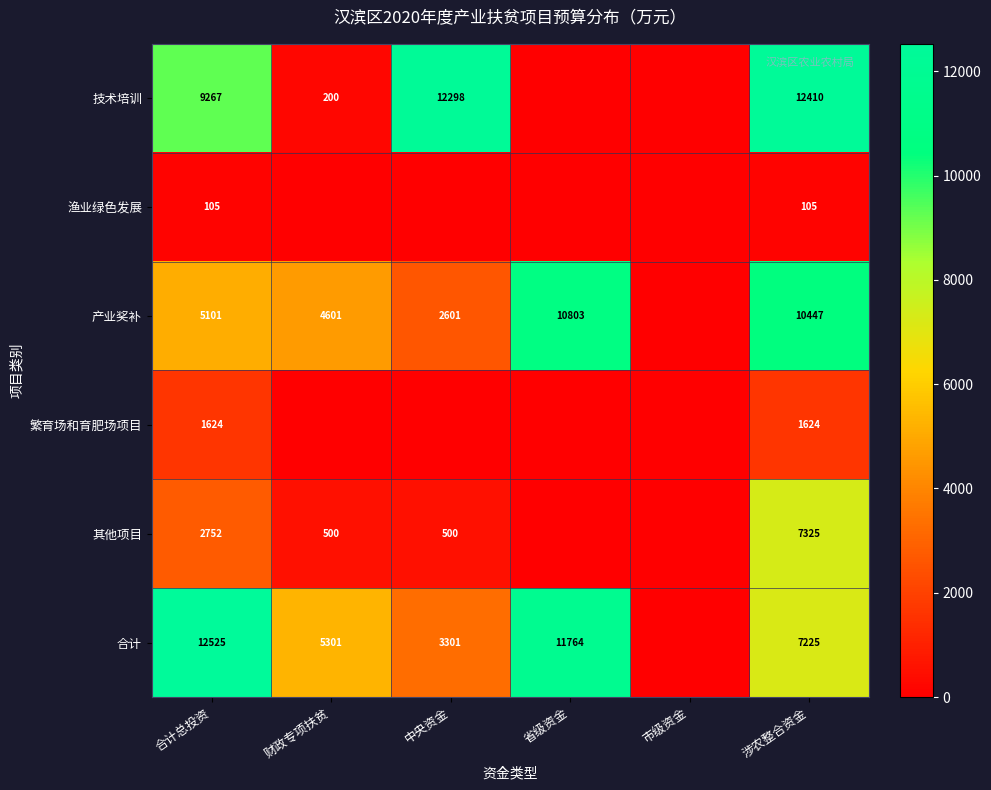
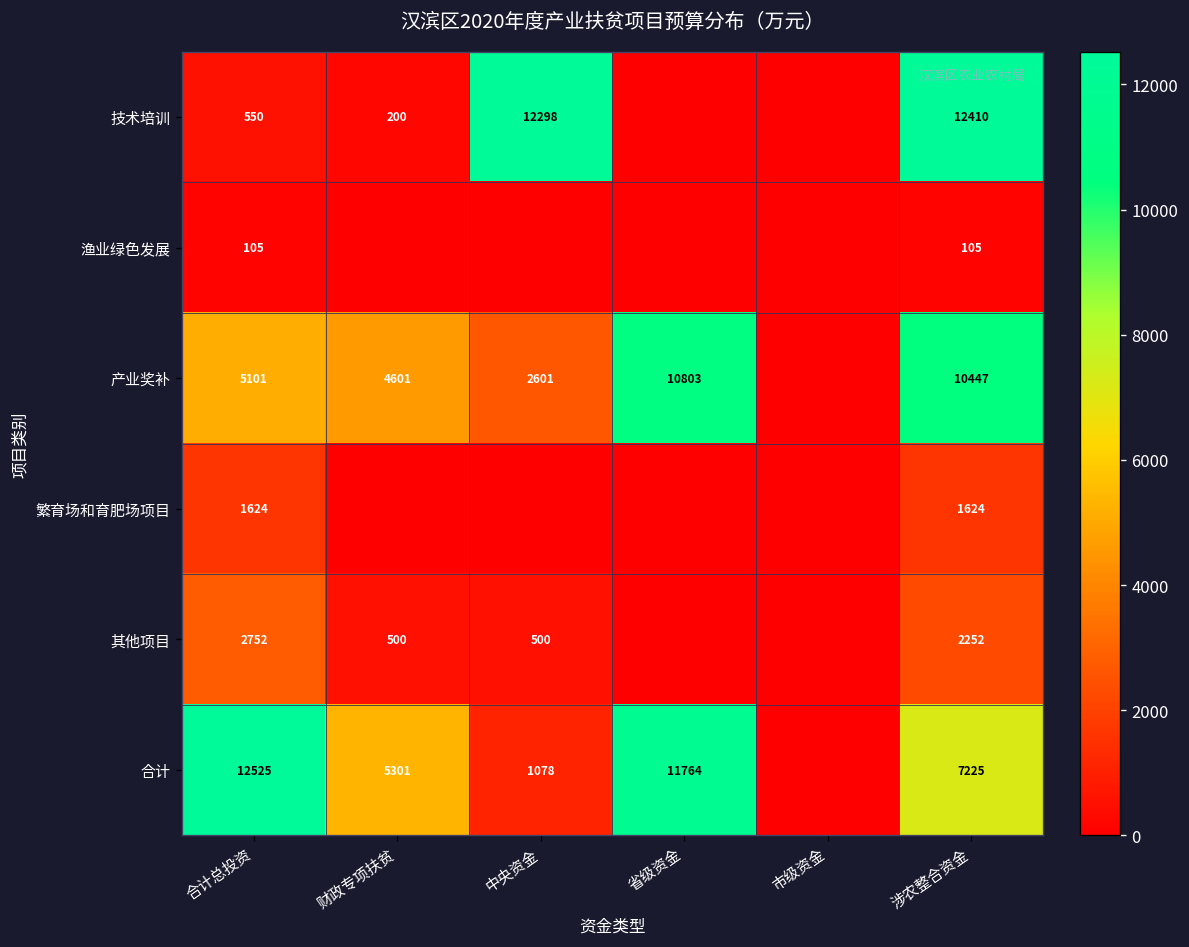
技术培训, 合计总投资: 9267 -> 550
其他项目, 涉农整合资金: 7325 -> 2252
合计, 中央资金: 3301 -> 1078
